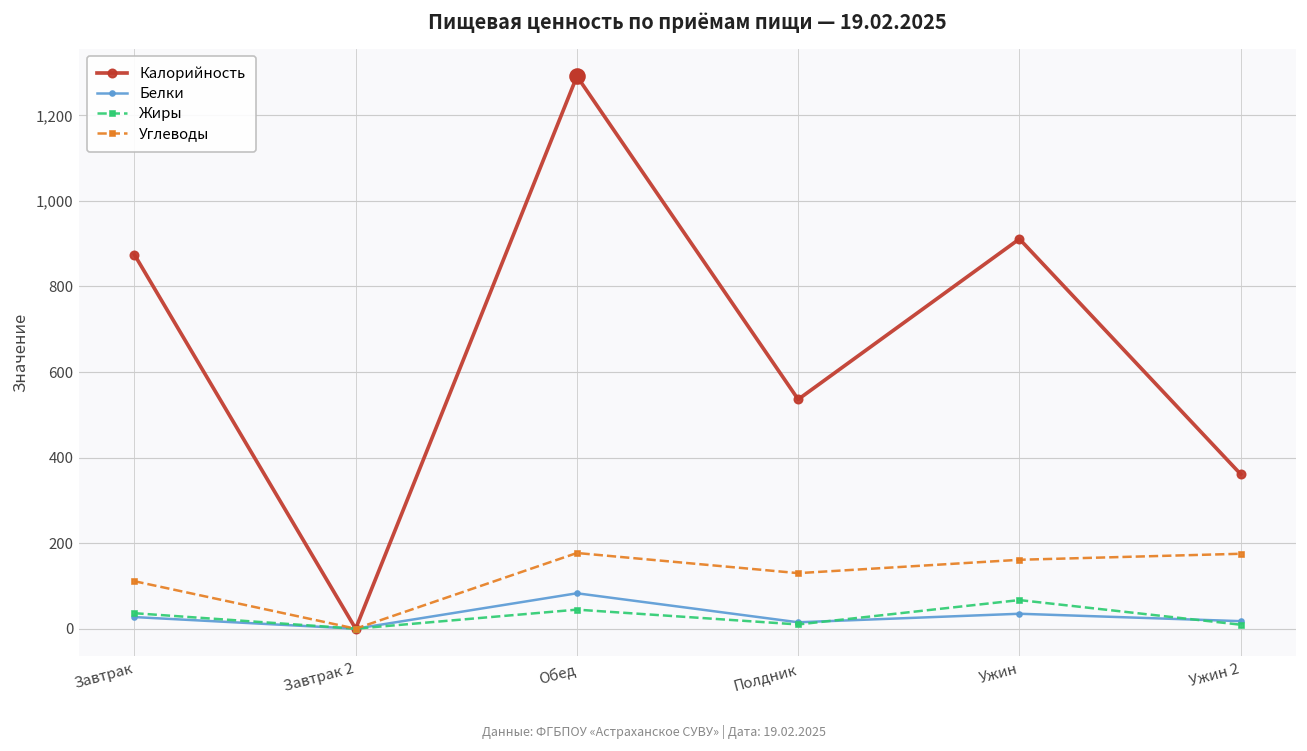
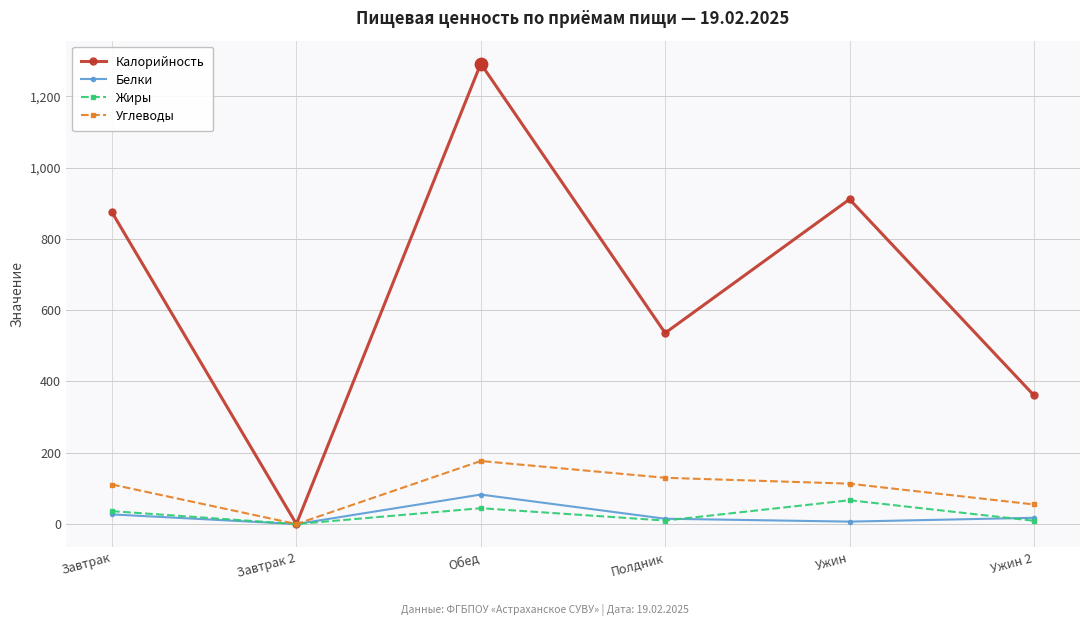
Белки, Ужин: 30 -> 10
Углеводы, Ужин: 160 -> 110
Углеводы, Ужин 2: 180 -> 60
